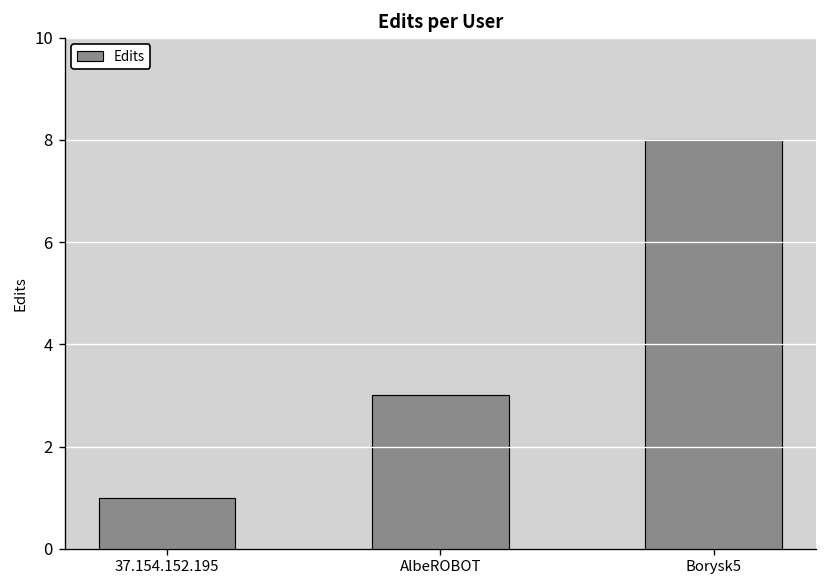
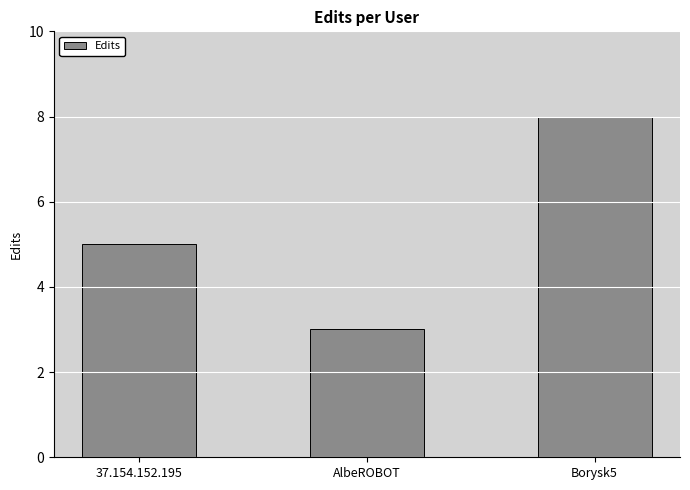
37.154.152.195: 1 -> 5
